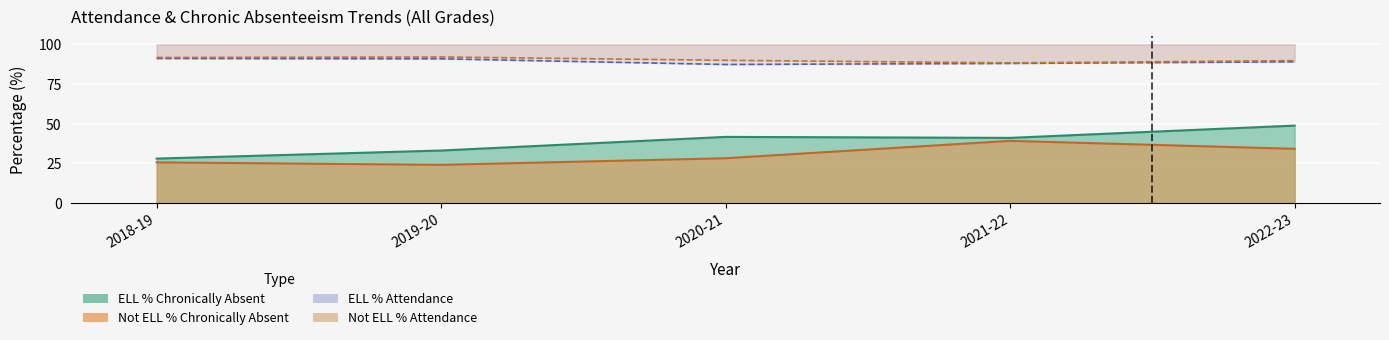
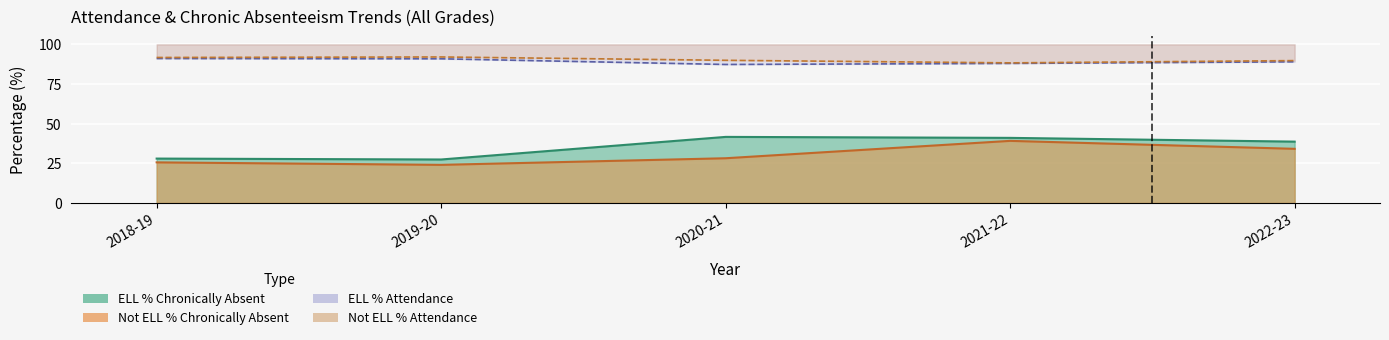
ELL % Chronically Absent, 2019-20: 33 -> 27
ELL % Chronically Absent, 2022-23: 49 -> 39
